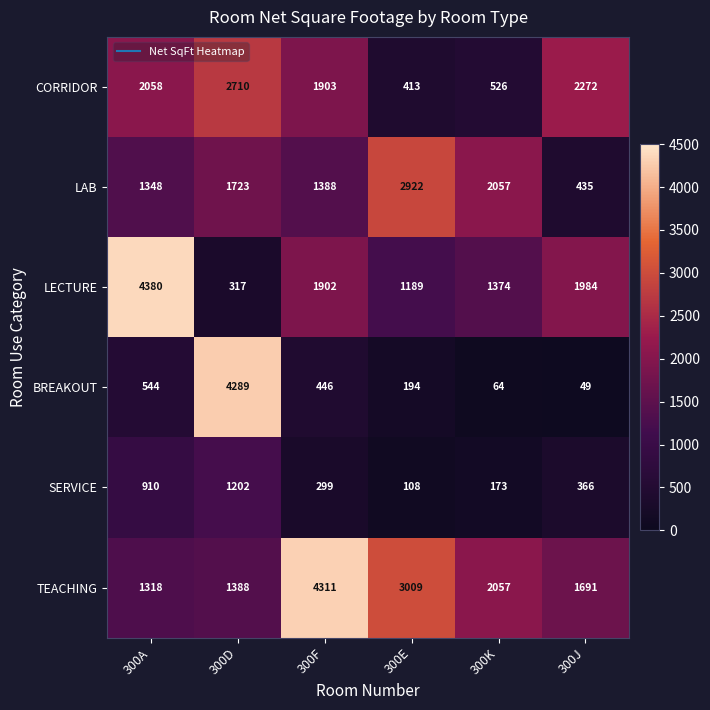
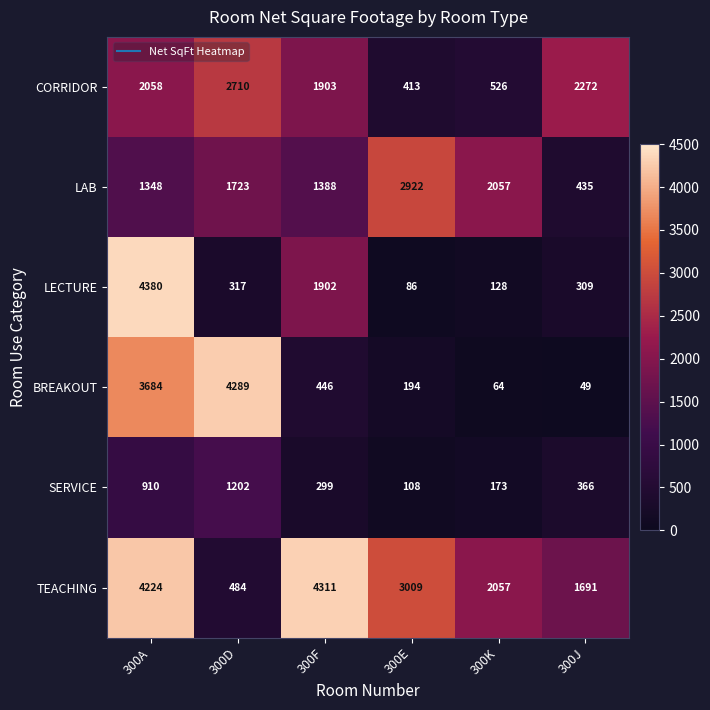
LECTURE, 300E: 1189 -> 86
LECTURE, 300K: 1374 -> 128
LECTURE, 300J: 1984 -> 309
BREAKOUT, 300A: 544 -> 3684
TEACHING, 300A: 1318 -> 4224
TEACHING, 300D: 1388 -> 484
